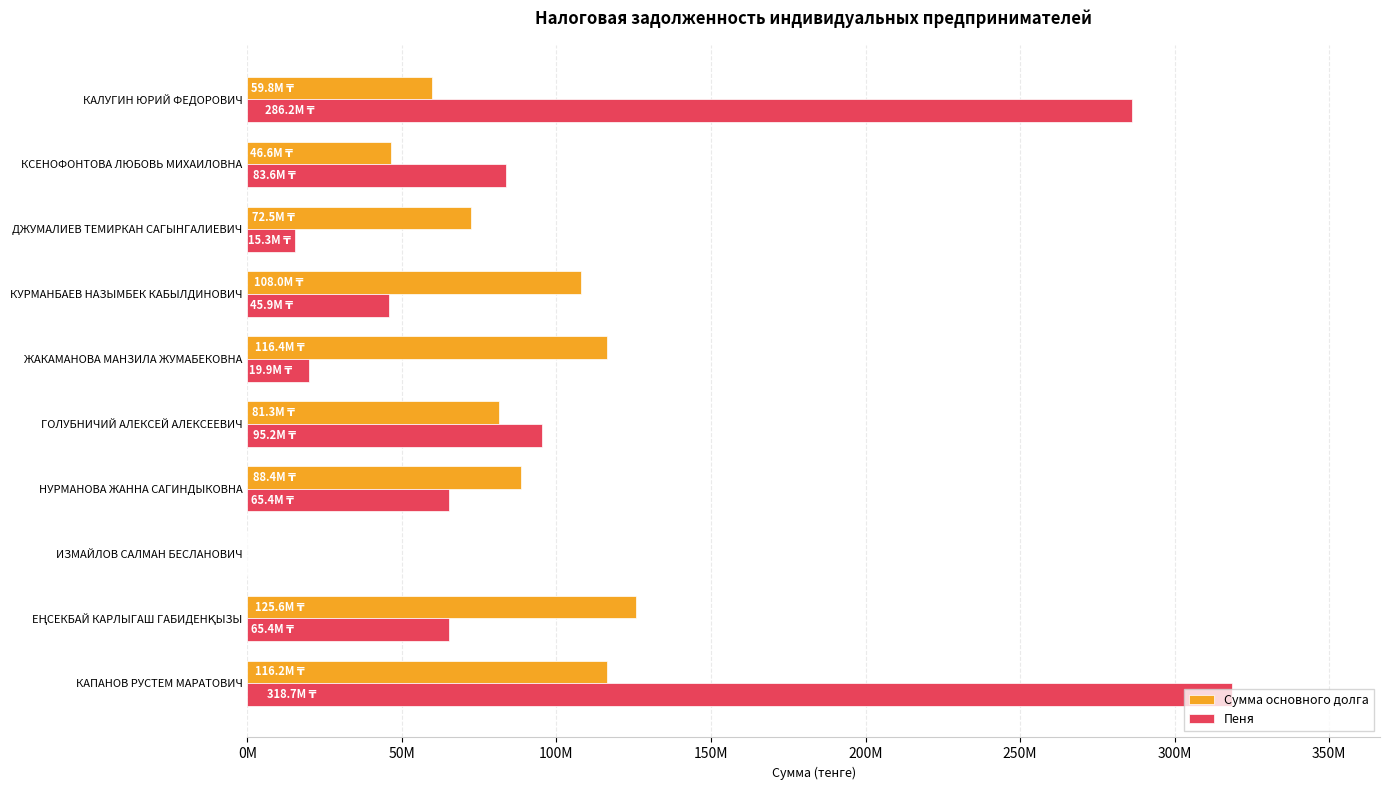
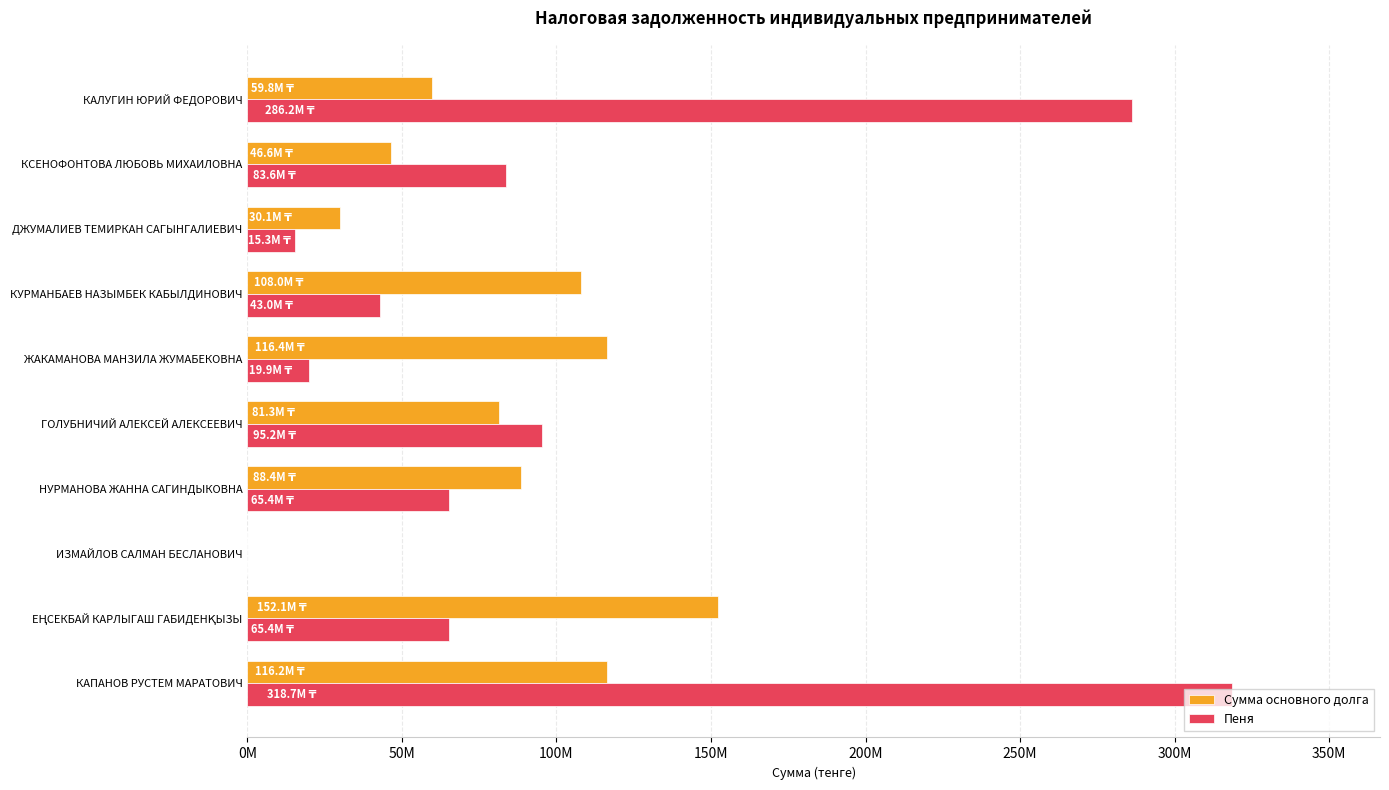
Сумма основного долга, ДЖУМАЛИЕВ ТЕМИРКАН САГЫНГАЛИЕВИЧ: 72.5M -> 30.1M
Пеня, КУРМАНБАЕВ НАЗЫМБЕК КАБЫЛДИНОВИЧ: 45.9M -> 43.0M
Сумма основного долга, ЕҢСЕКБАЙ КАРЛЫГАШ ГАБИДЕНҚЫЗЫ: 125.6M -> 152.1M
